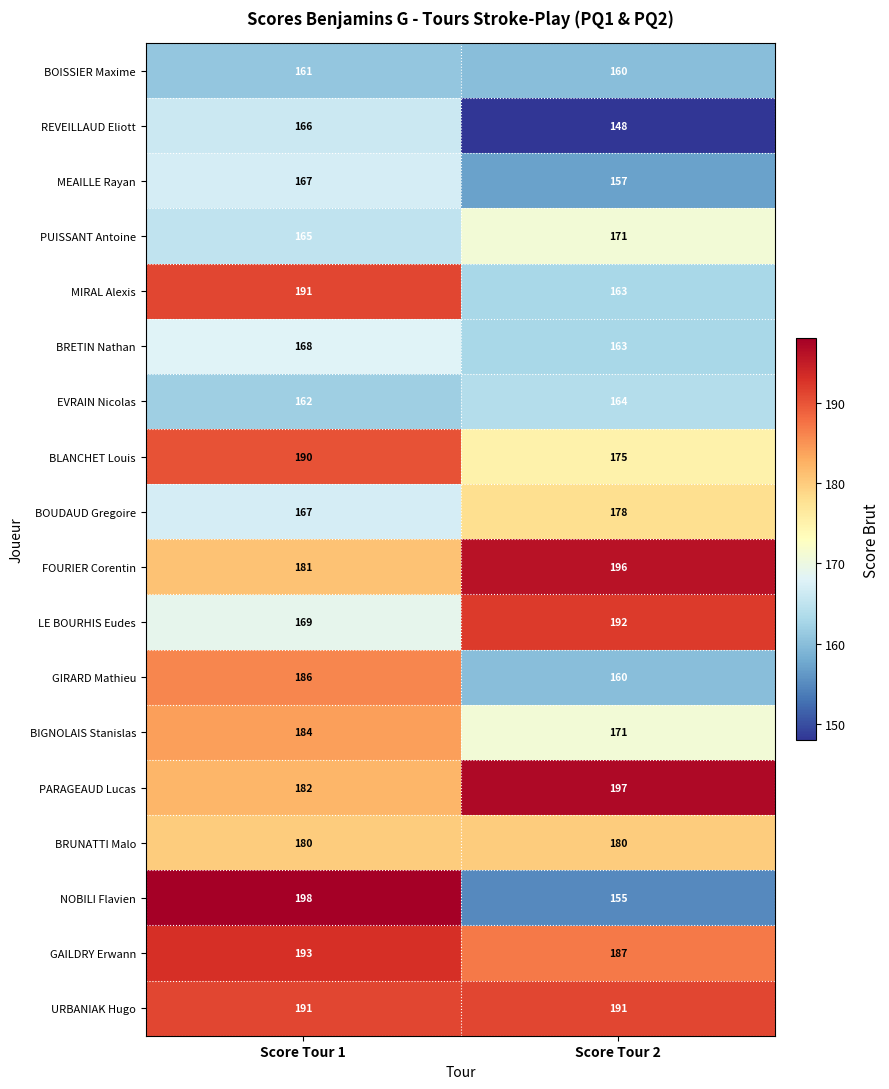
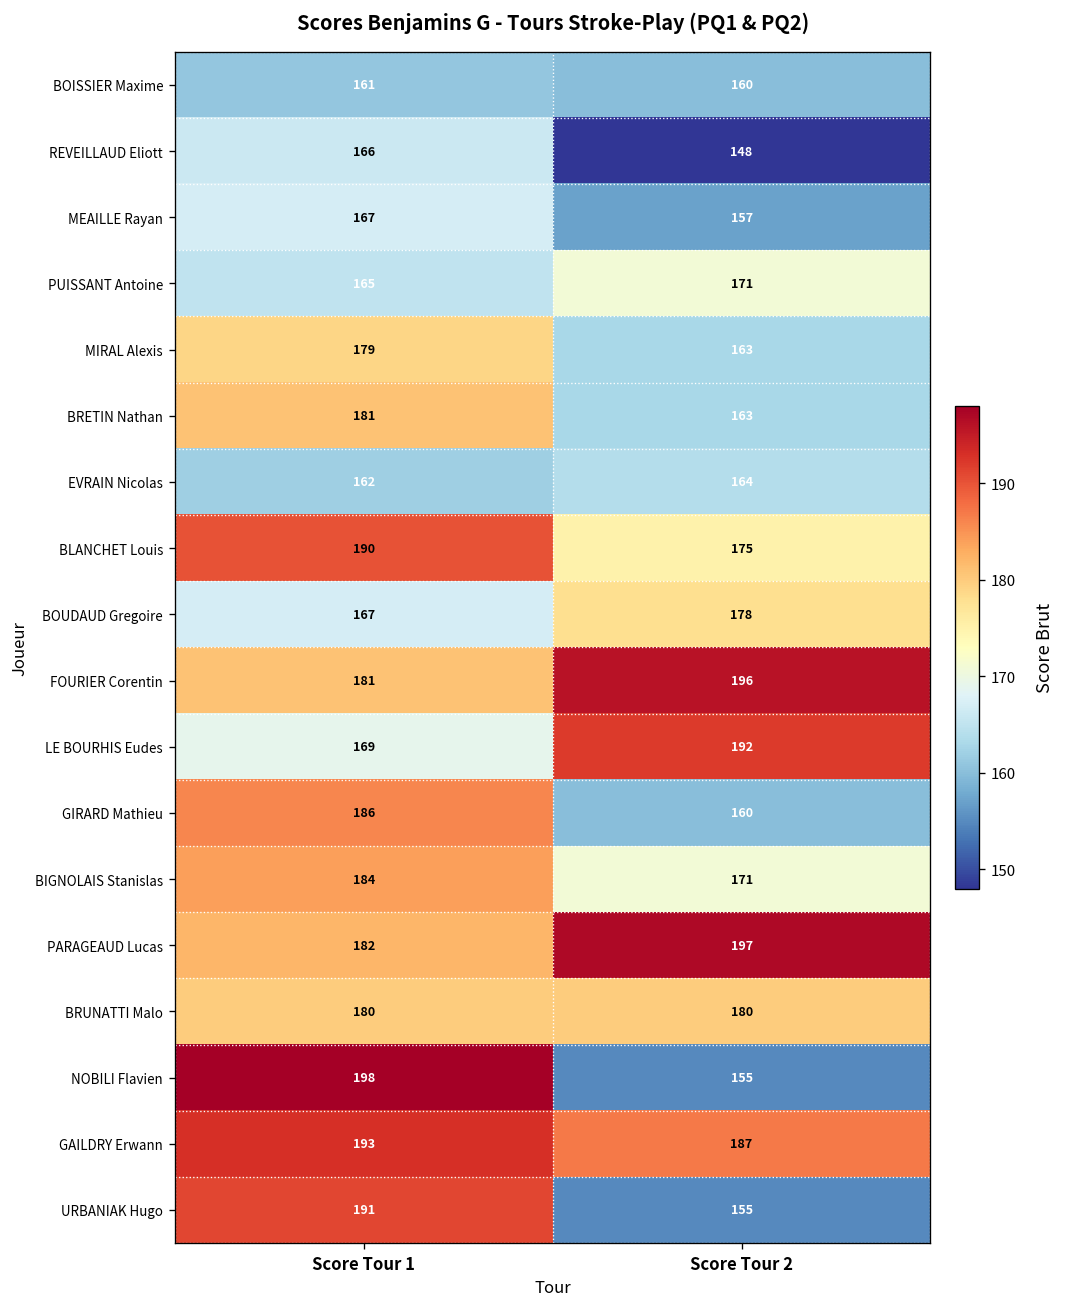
MIRAL Alexis, Score Tour 1: 191 -> 179
BRETIN Nathan, Score Tour 1: 168 -> 181
URBANIAK Hugo, Score Tour 2: 191 -> 155
